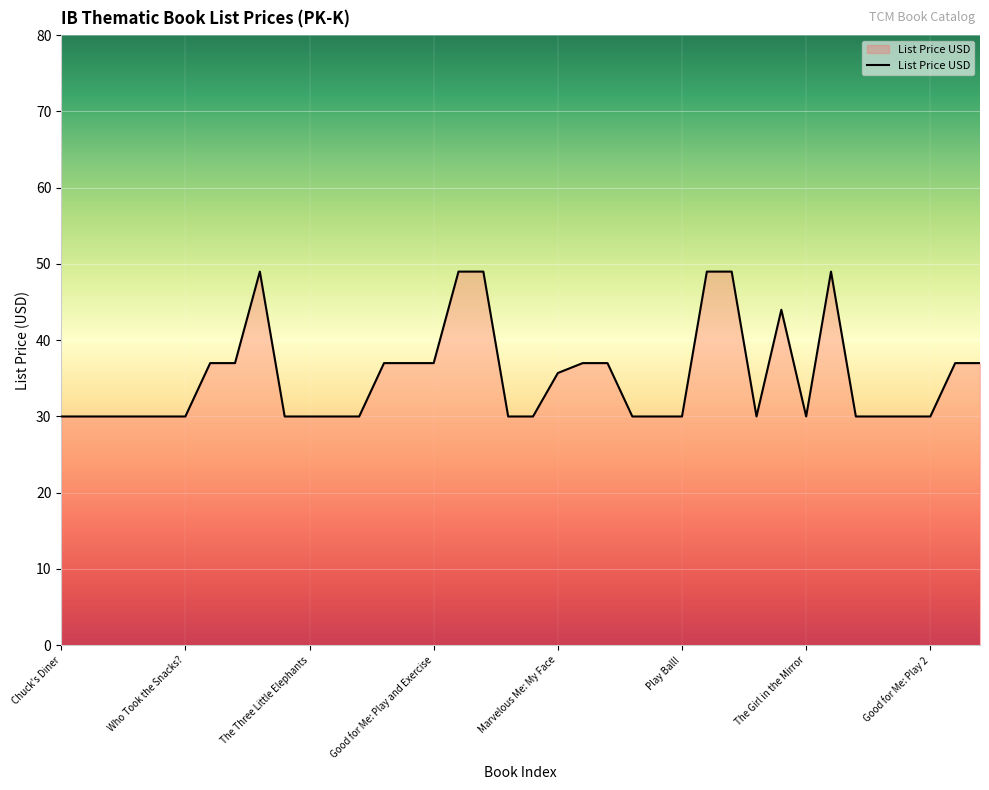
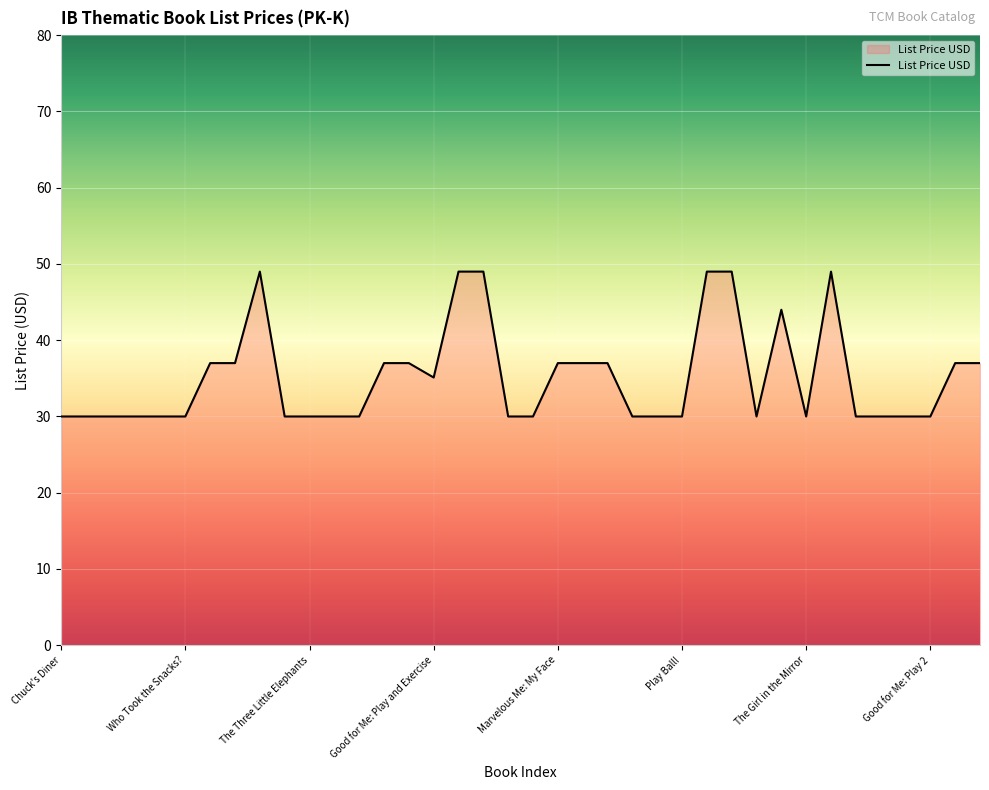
Good for Me: Play and Exercise: 37 -> 35
Marvelous Me: My Face: 36 -> 37
